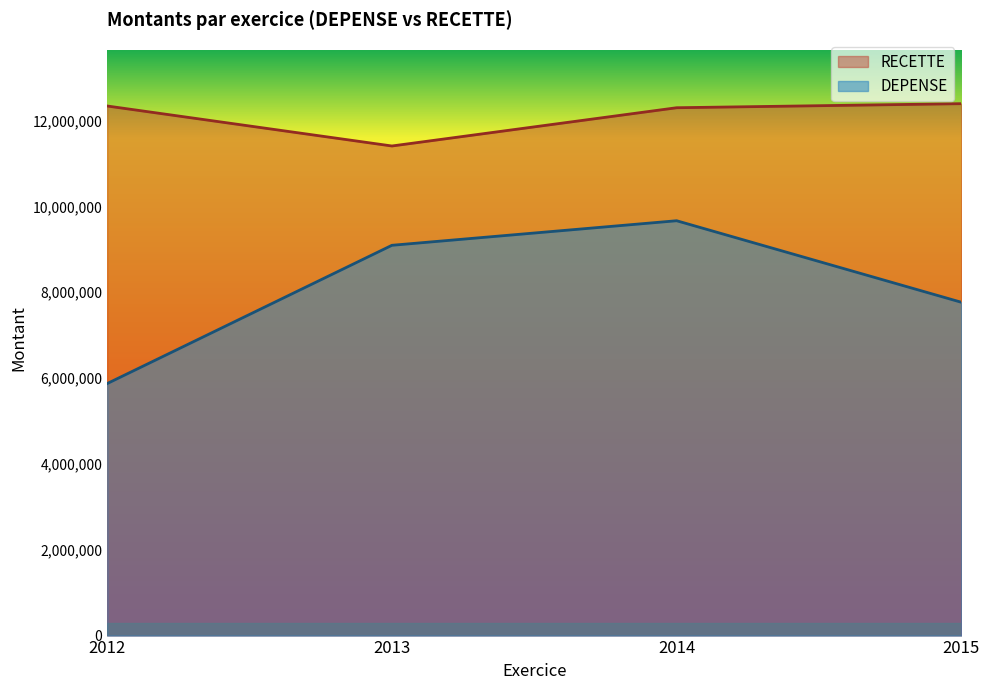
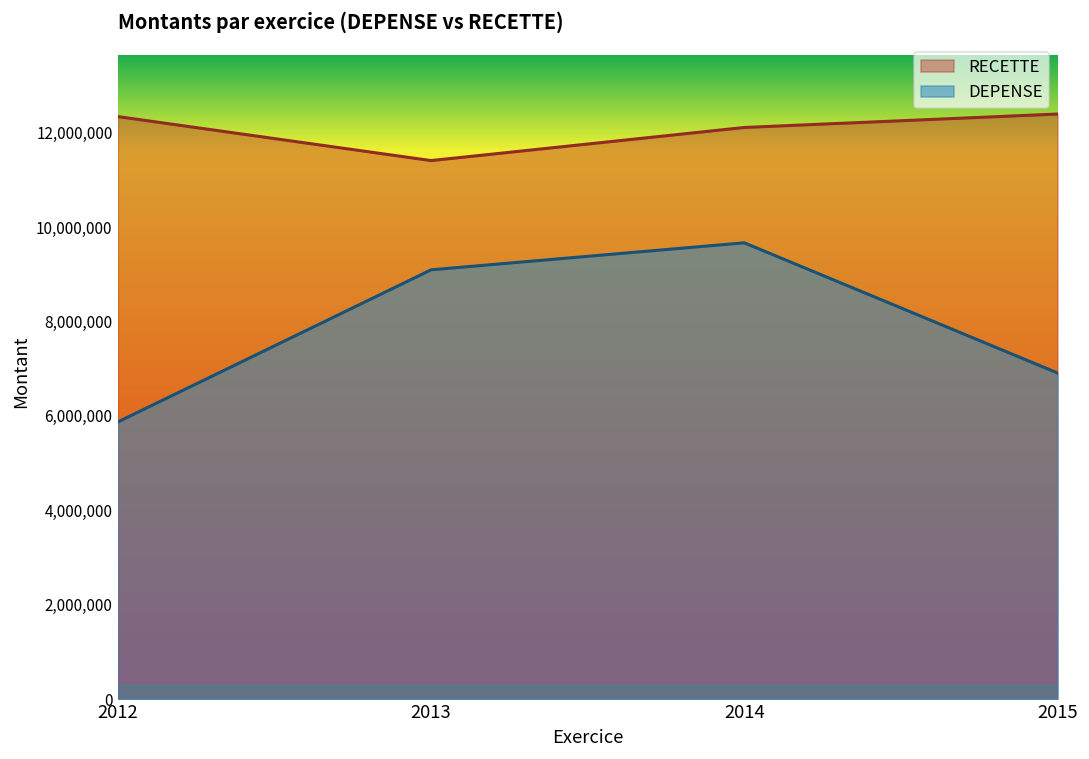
RECETTE, 2014: 12,300,000 -> 12,100,000
DEPENSE, 2015: 7,800,000 -> 6,900,000
